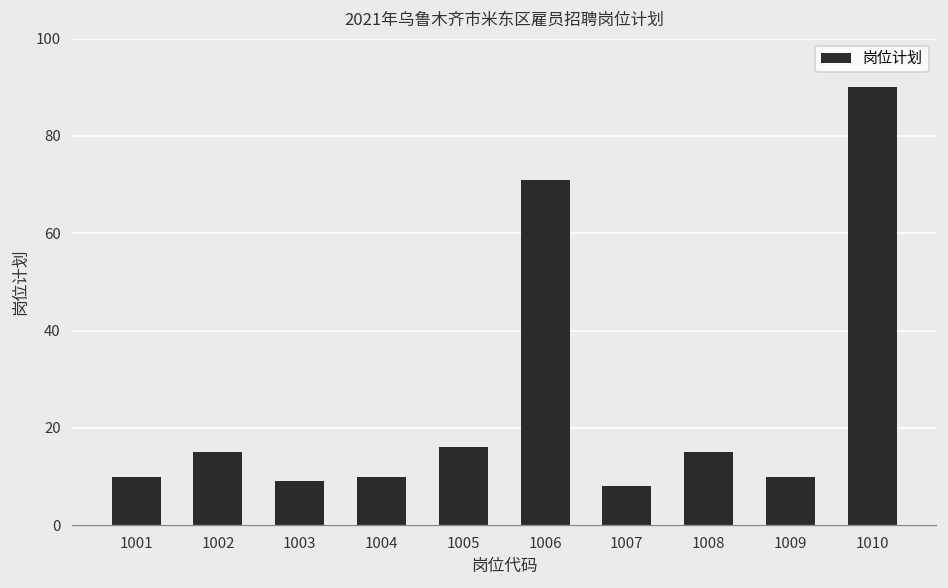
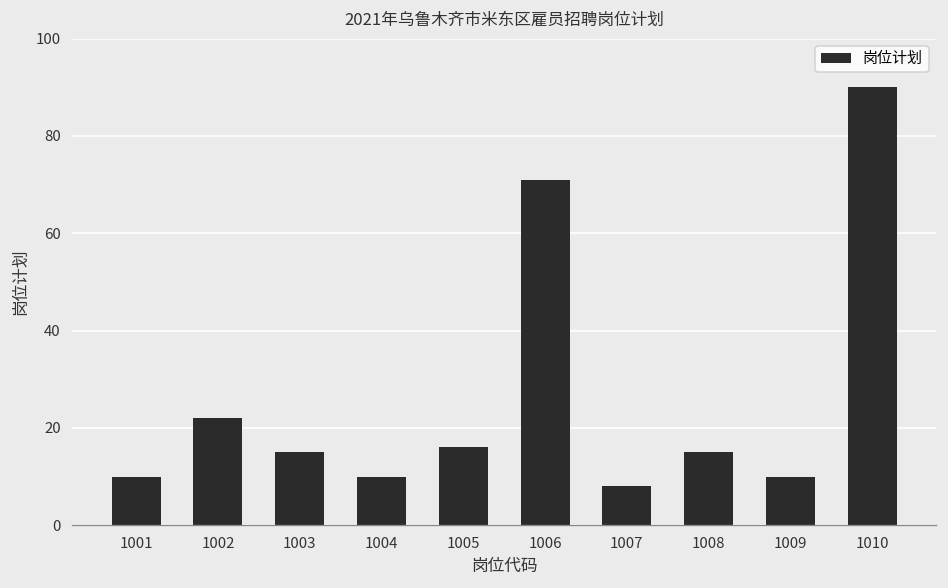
1002: 15 -> 22
1003: 9 -> 15
